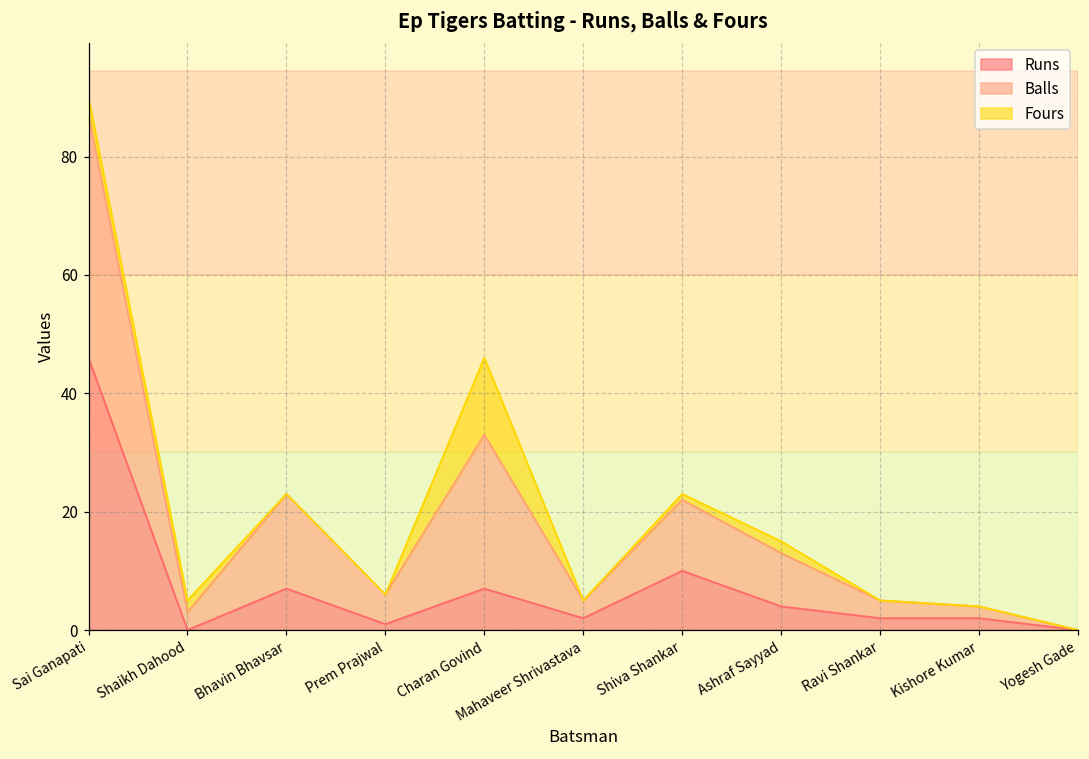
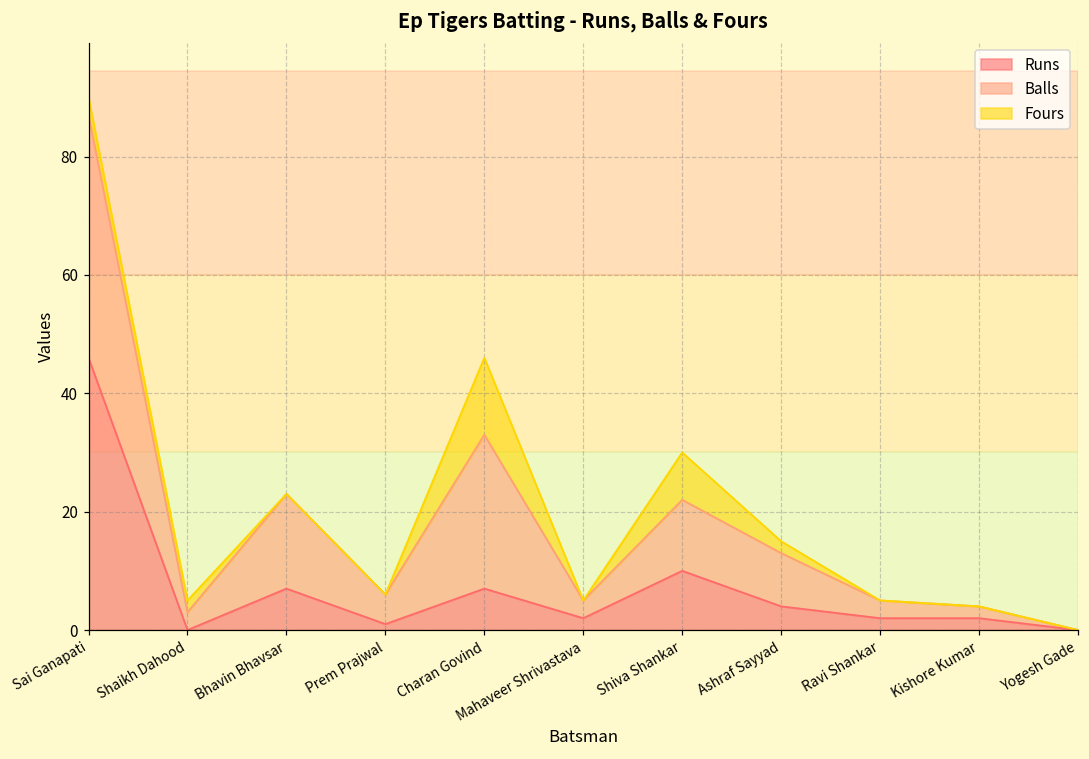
Fours, Shiva Shankar: 1 -> 8
